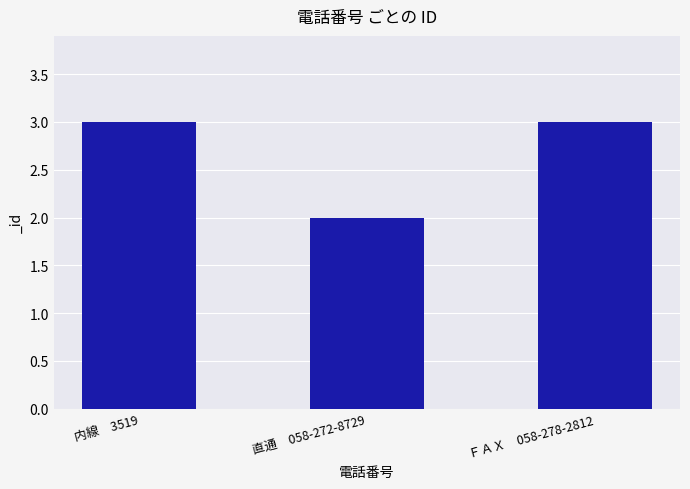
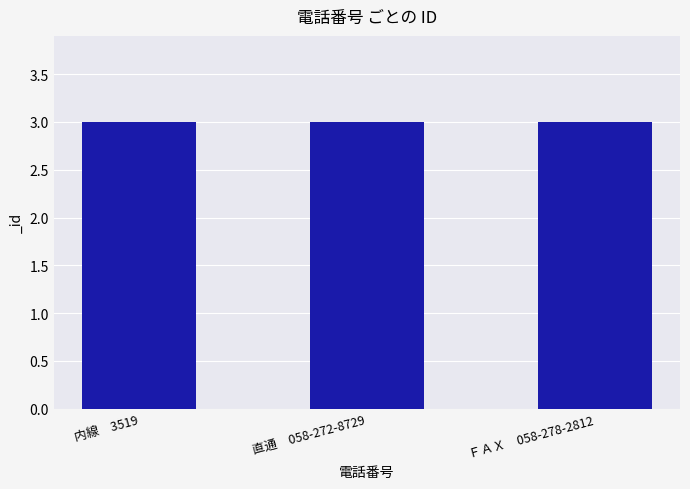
直通 058-272-8729: 2 -> 3
